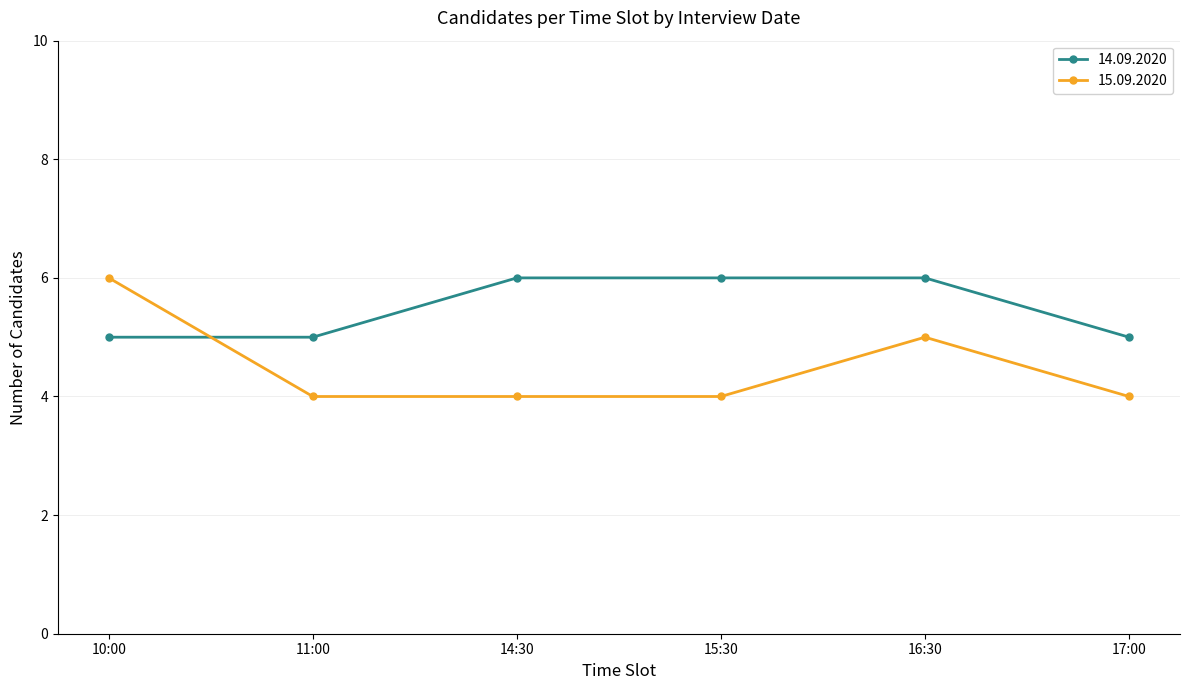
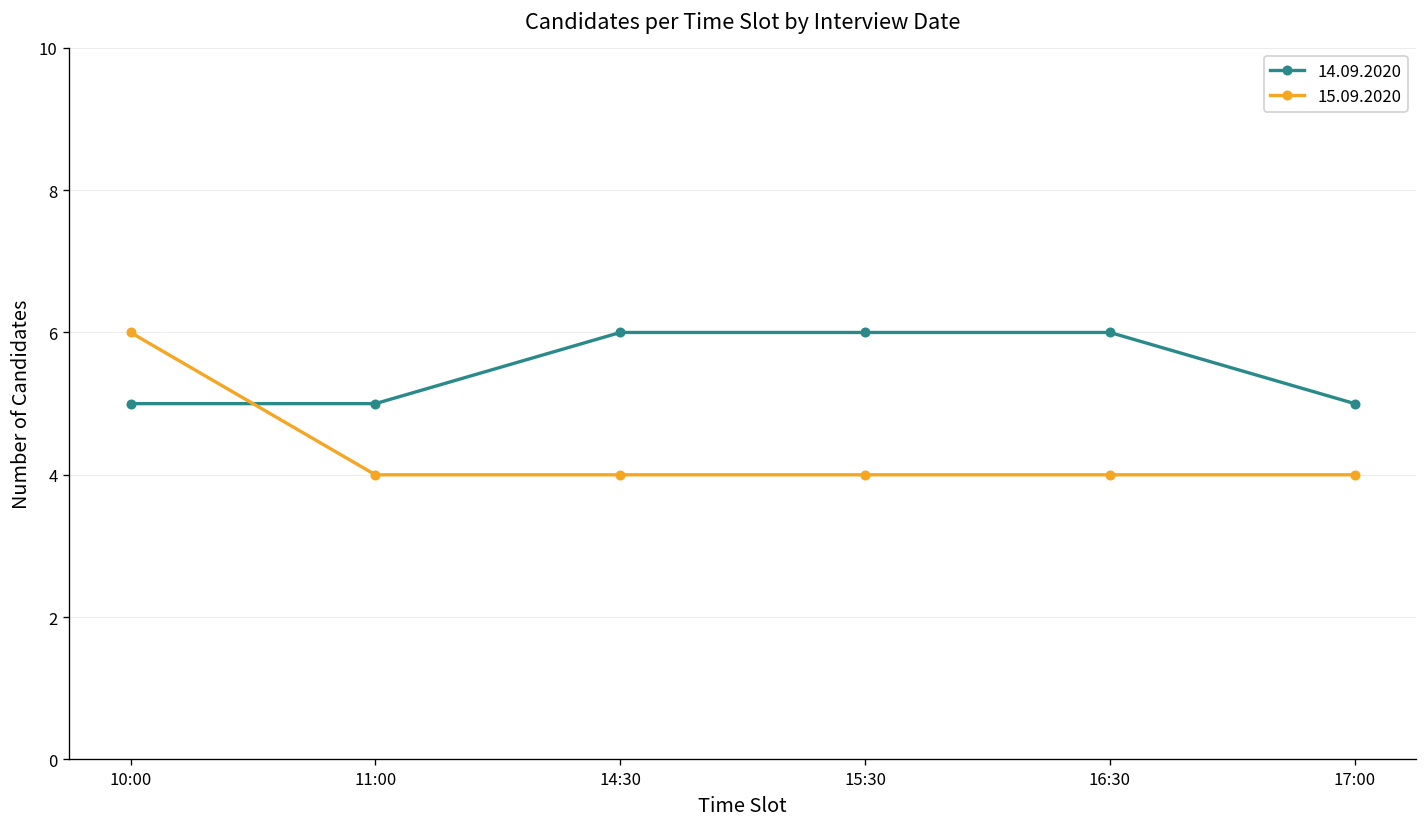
15.09.2020, 16:30: 5 -> 4
